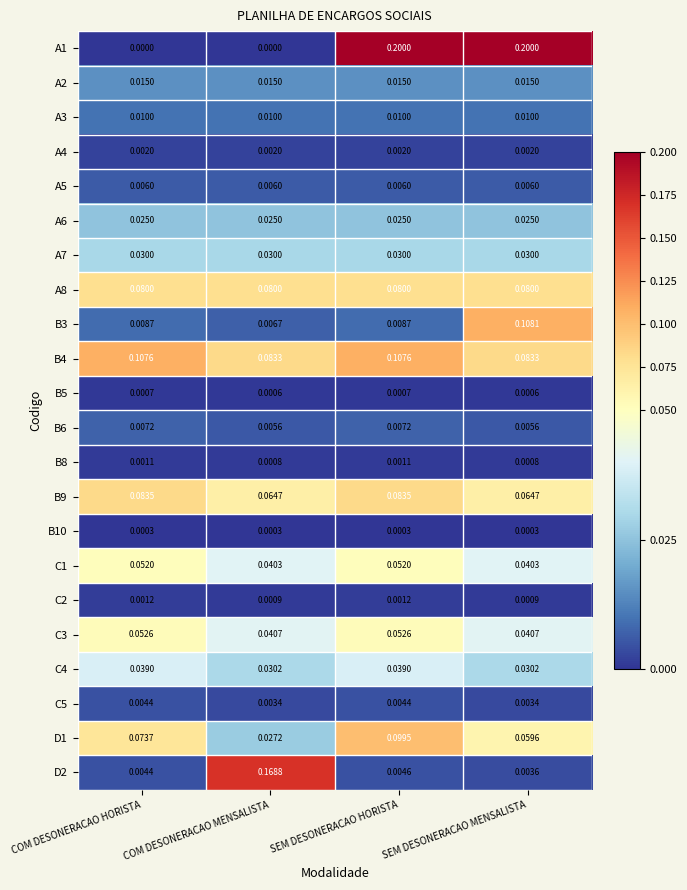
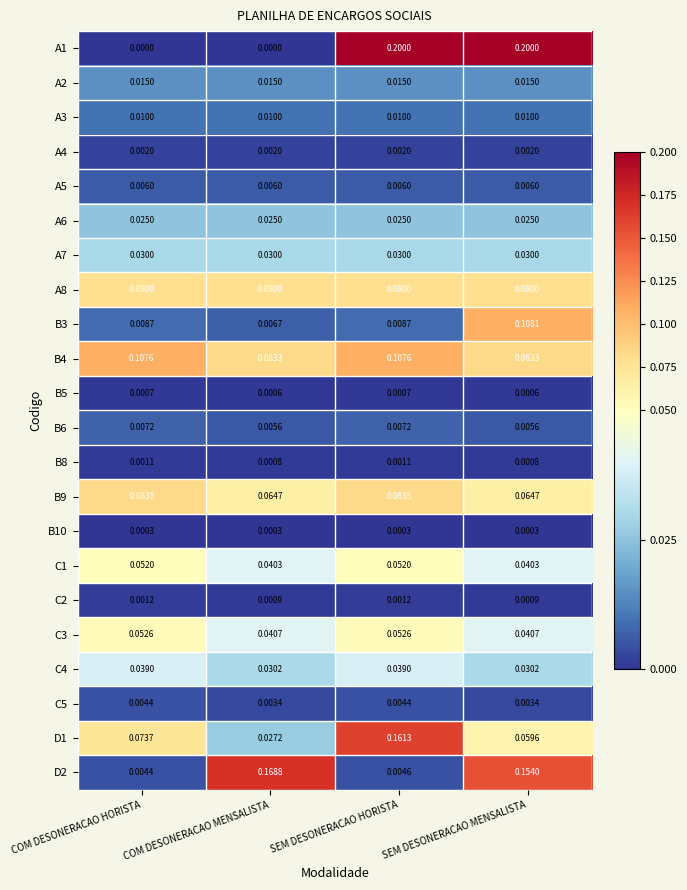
D1, SEM DESONERACAO HORISTA: 0.0995 -> 0.1613
D2, SEM DESONERACAO MENSALISTA: 0.0036 -> 0.1540
